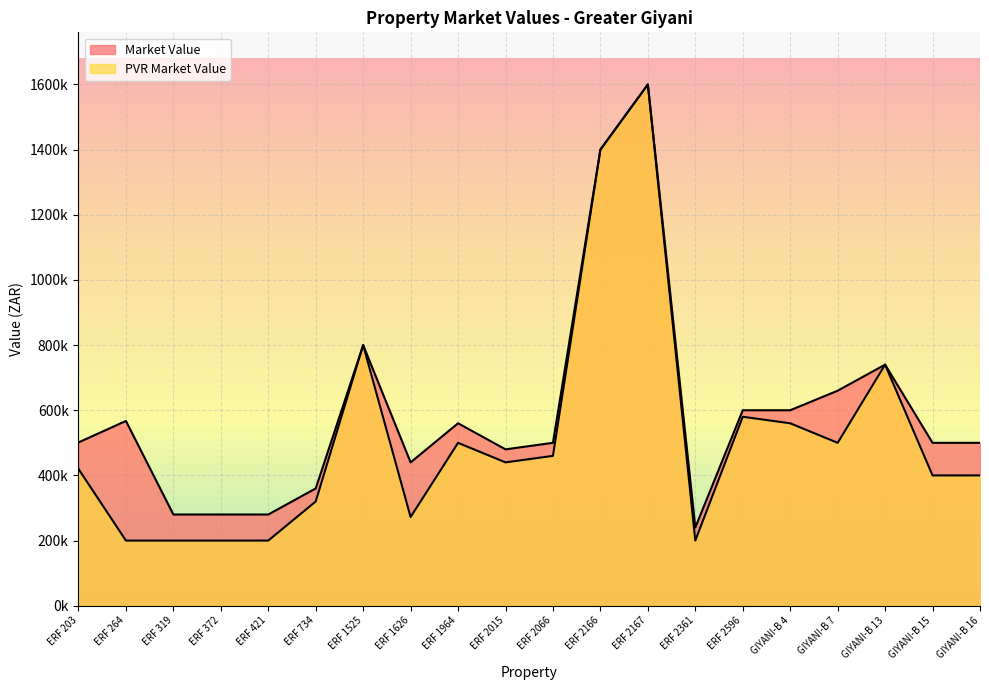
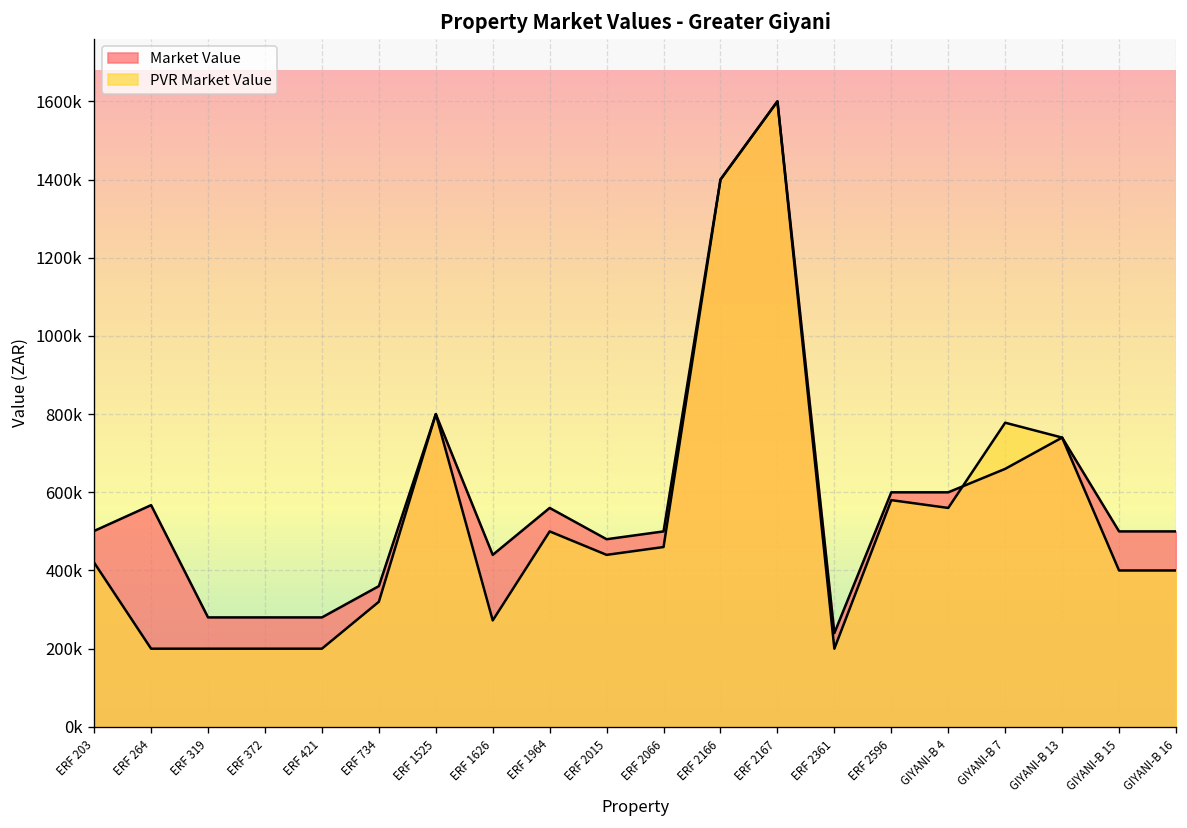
PVR Market Value, GIYANI-B 7: 500000 -> 780000
